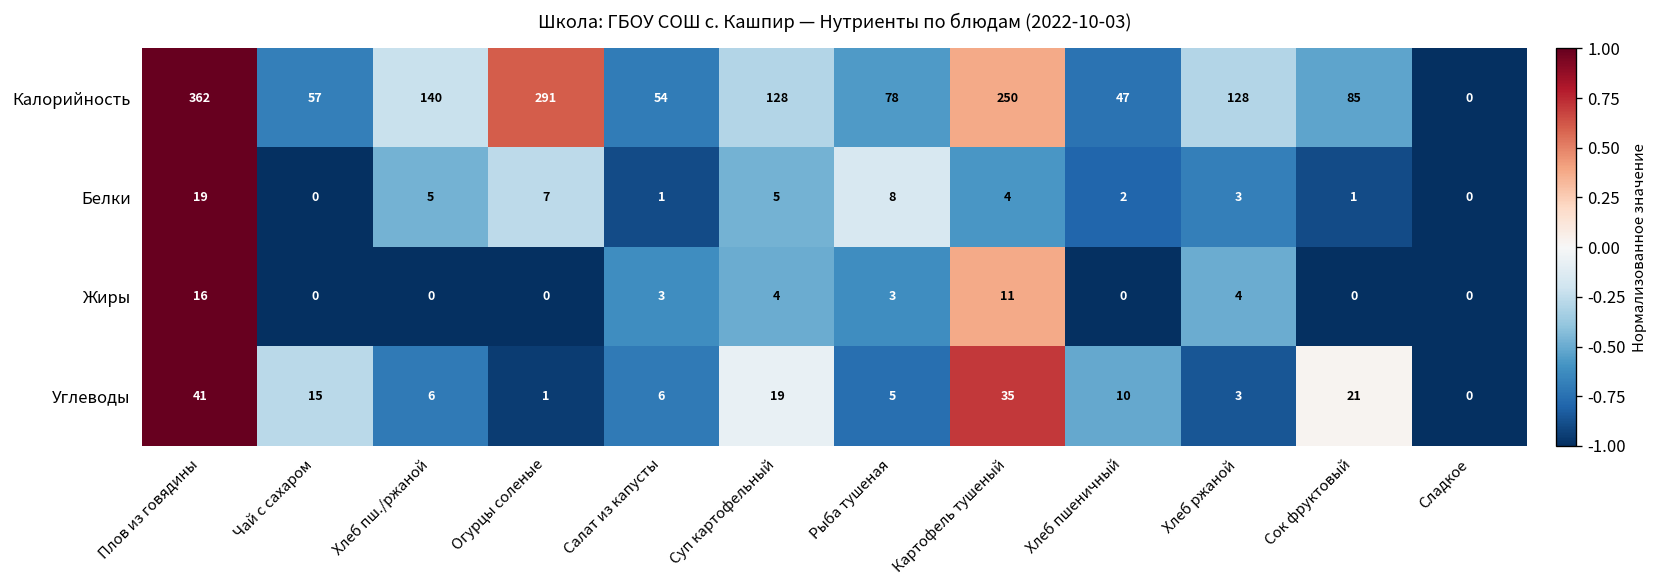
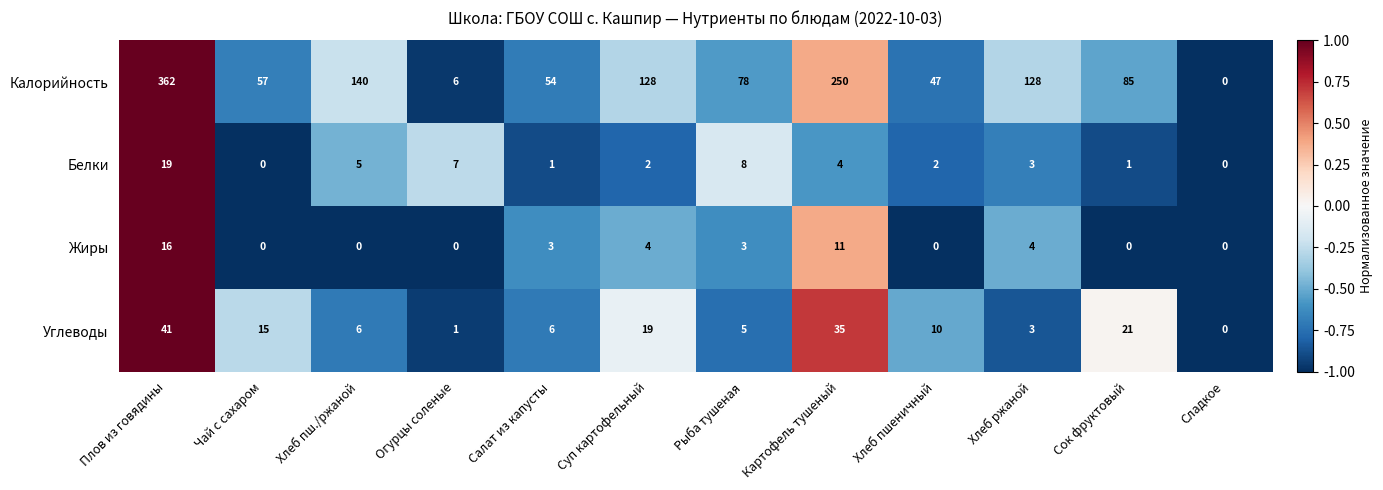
Калорийность, Огурцы соленые: 291 -> 6
Белки, Суп картофельный: 5 -> 2
